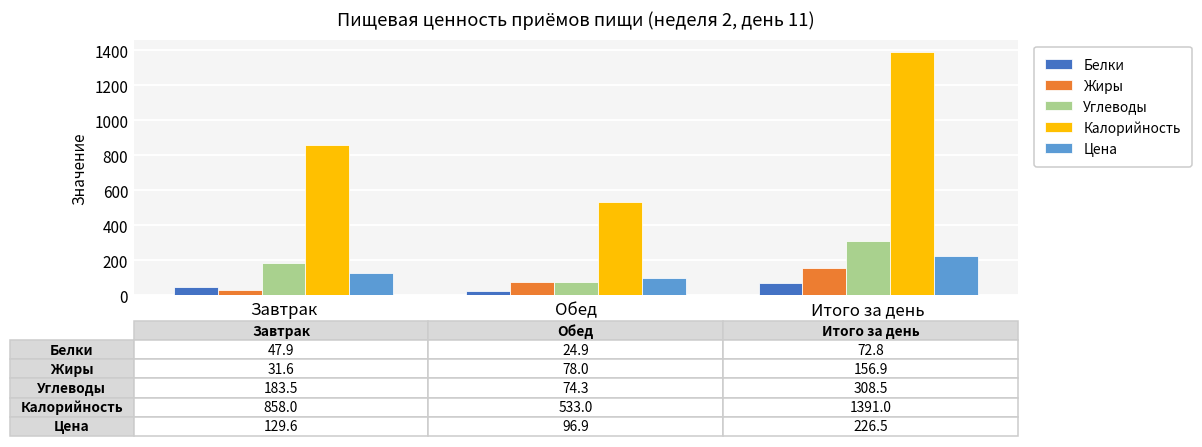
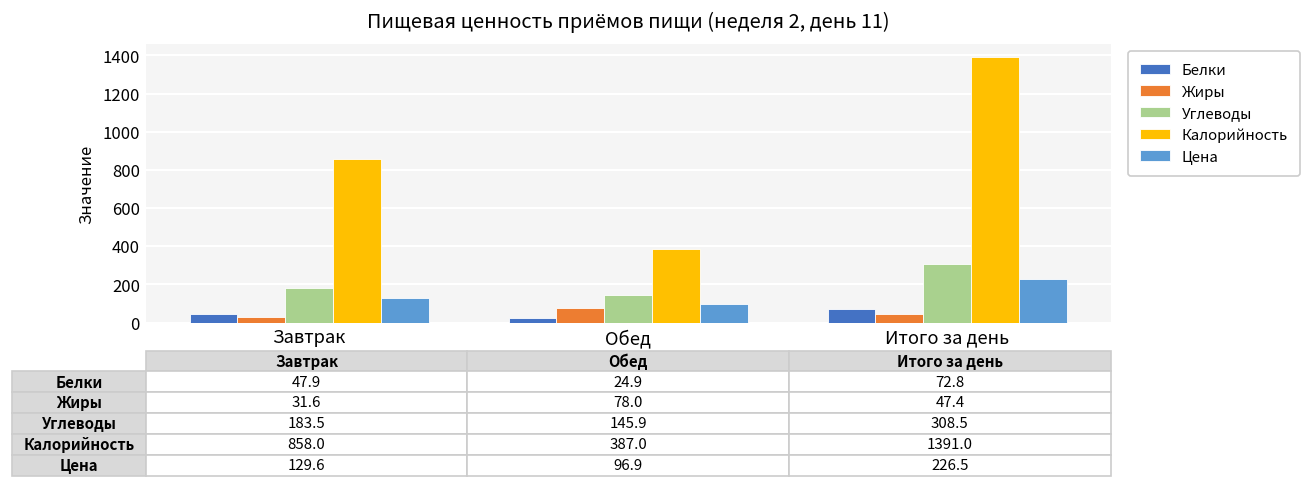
Углеводы, Обед: 74.3 -> 145.9
Калорийность, Обед: 533.0 -> 387.0
Жиры, Итого за день: 156.9 -> 47.4
